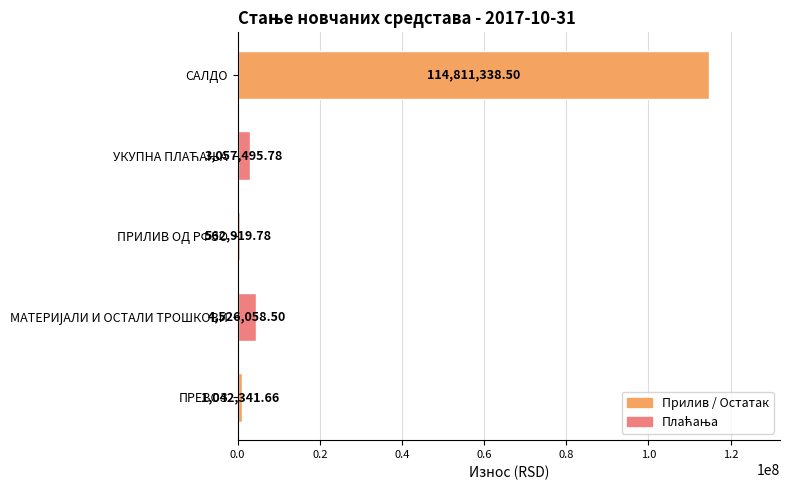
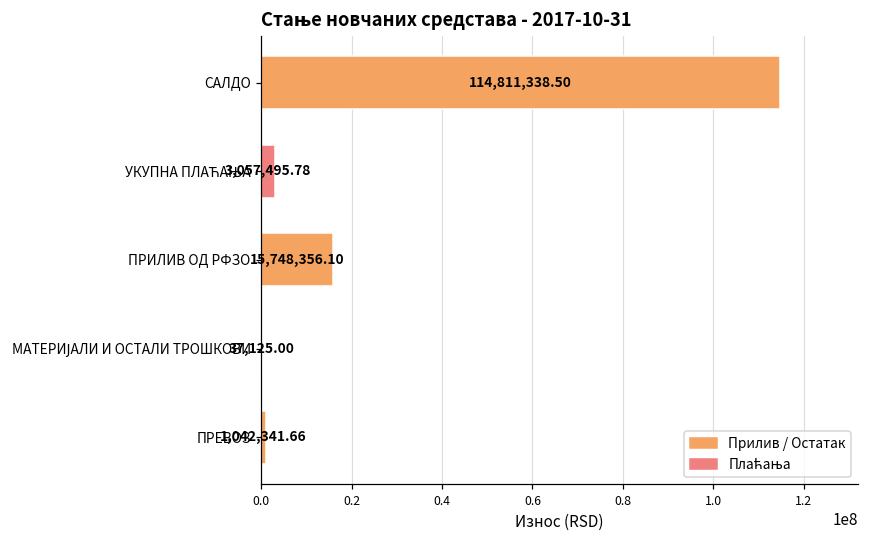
ПРИЛИВ ОД РФЗО: 562,919.78 -> 15,748,356.10
МАТЕРИЈАЛИ И ОСТАЛИ ТРОШКОВИ: 4,526,058.50 -> 37,125.00
